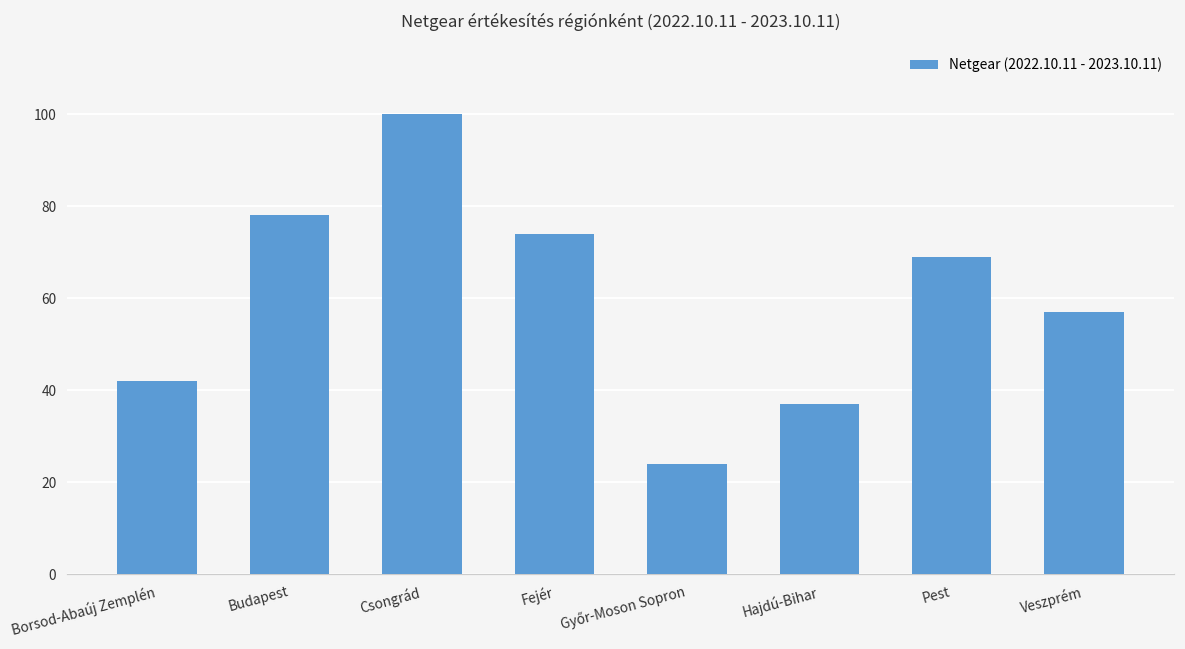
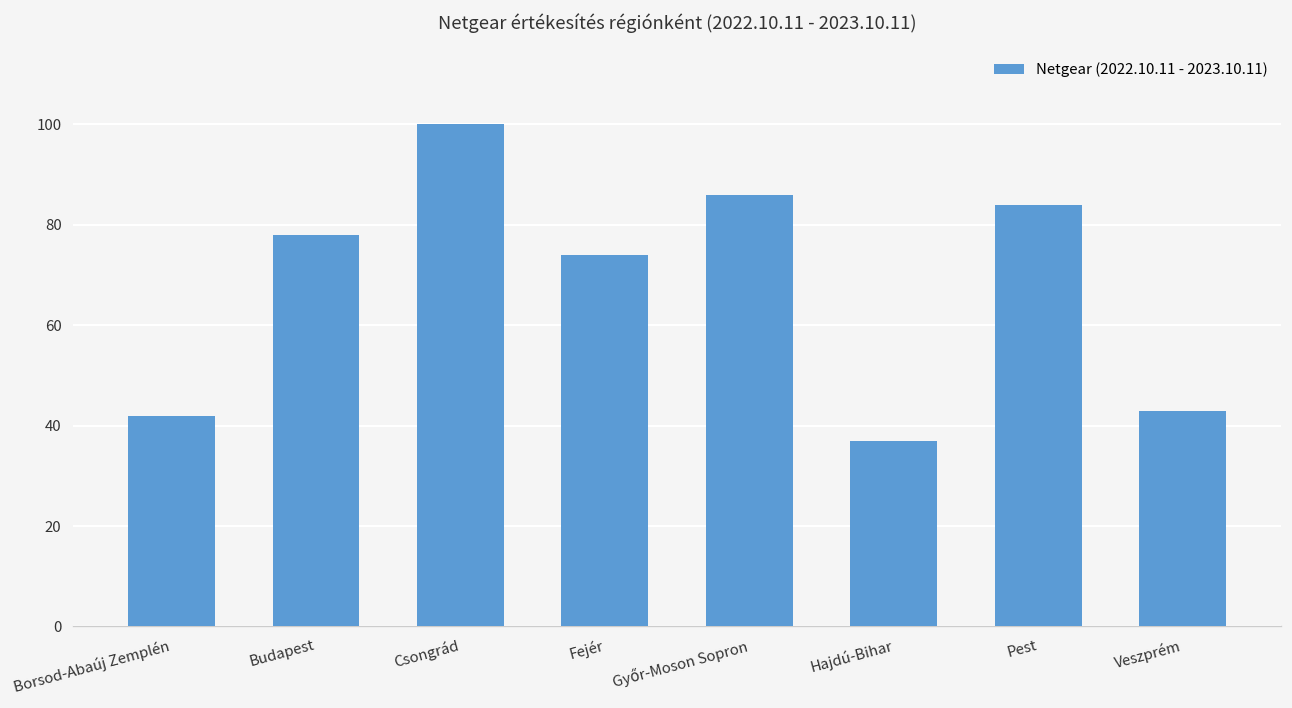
Győr-Moson Sopron: 24 -> 86
Pest: 69 -> 84
Veszprém: 57 -> 43
